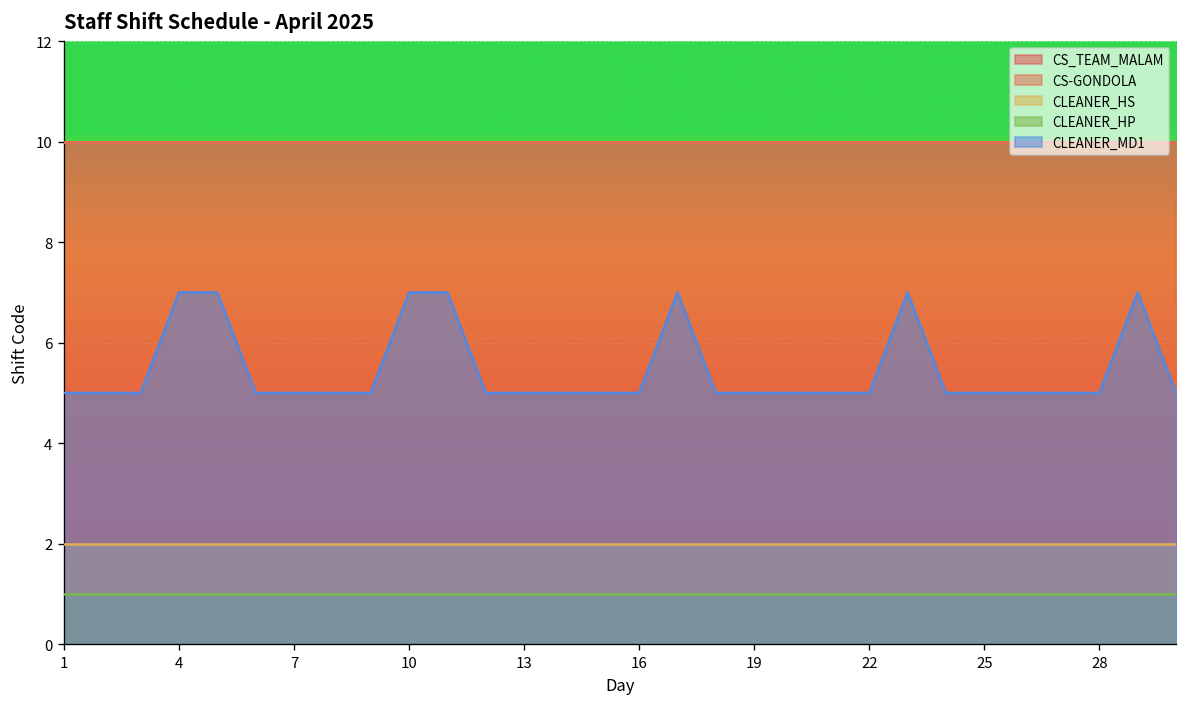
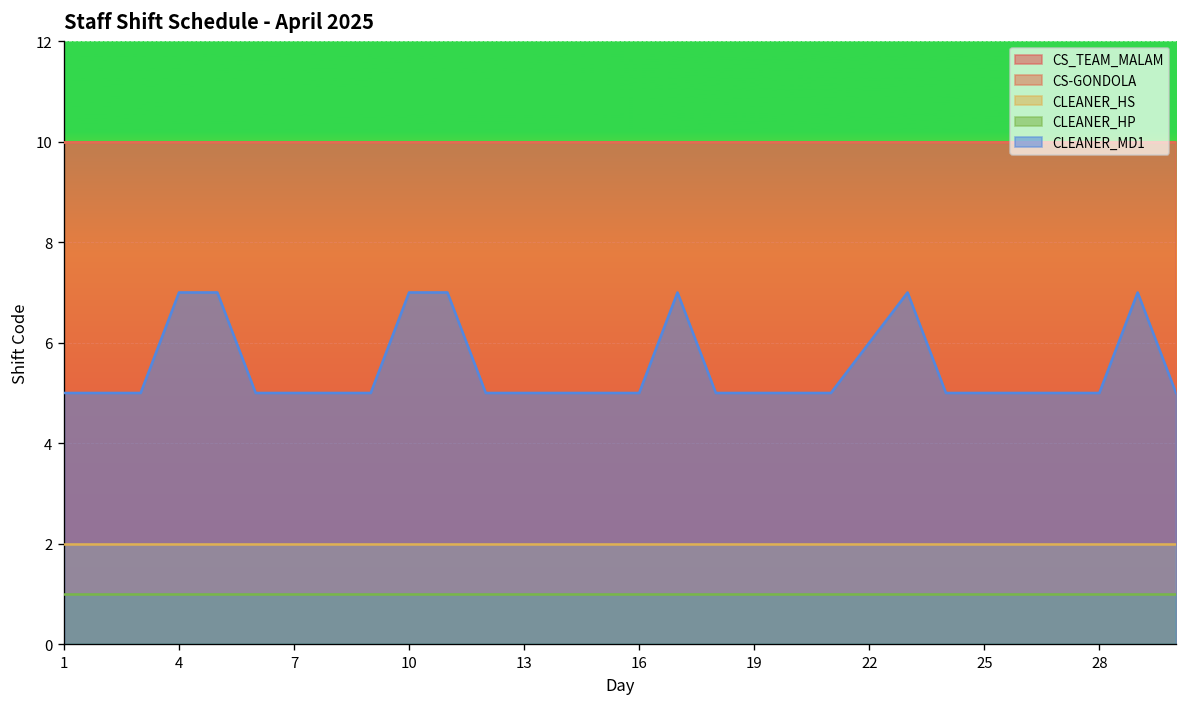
CLEANER_MD1, 22: 5 -> 6
